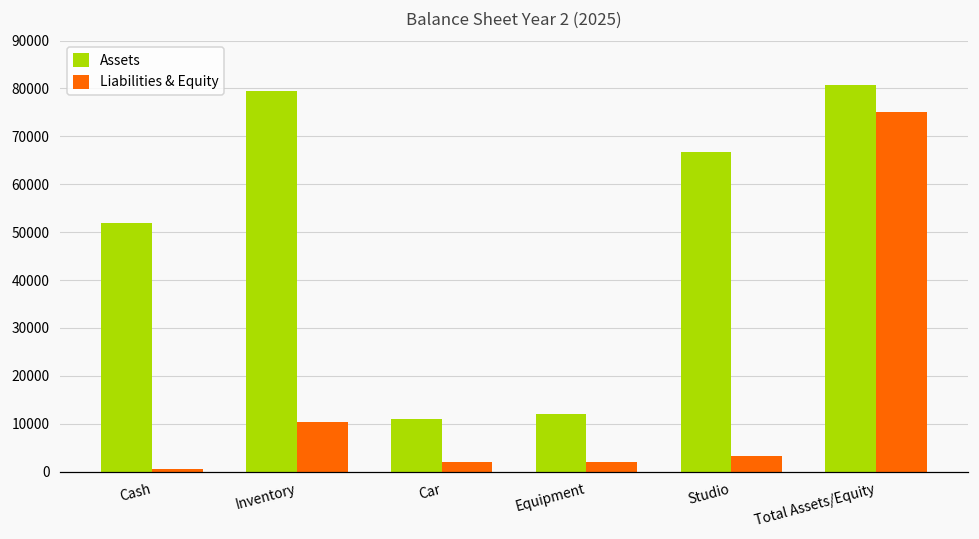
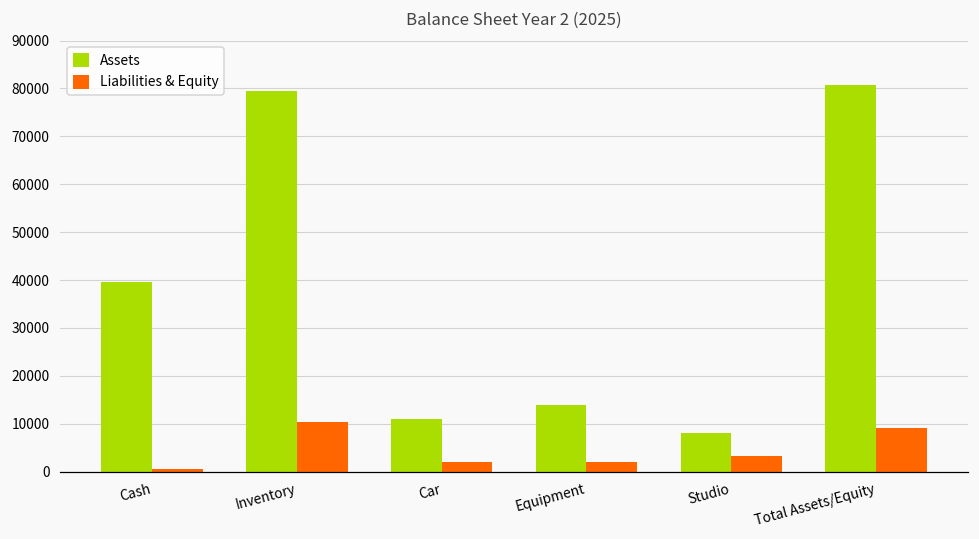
Assets, Cash: 52000 -> 39000
Assets, Equipment: 12000 -> 14000
Assets, Studio: 67000 -> 8000
Liabilities & Equity, Total Assets/Equity: 75000 -> 9000
